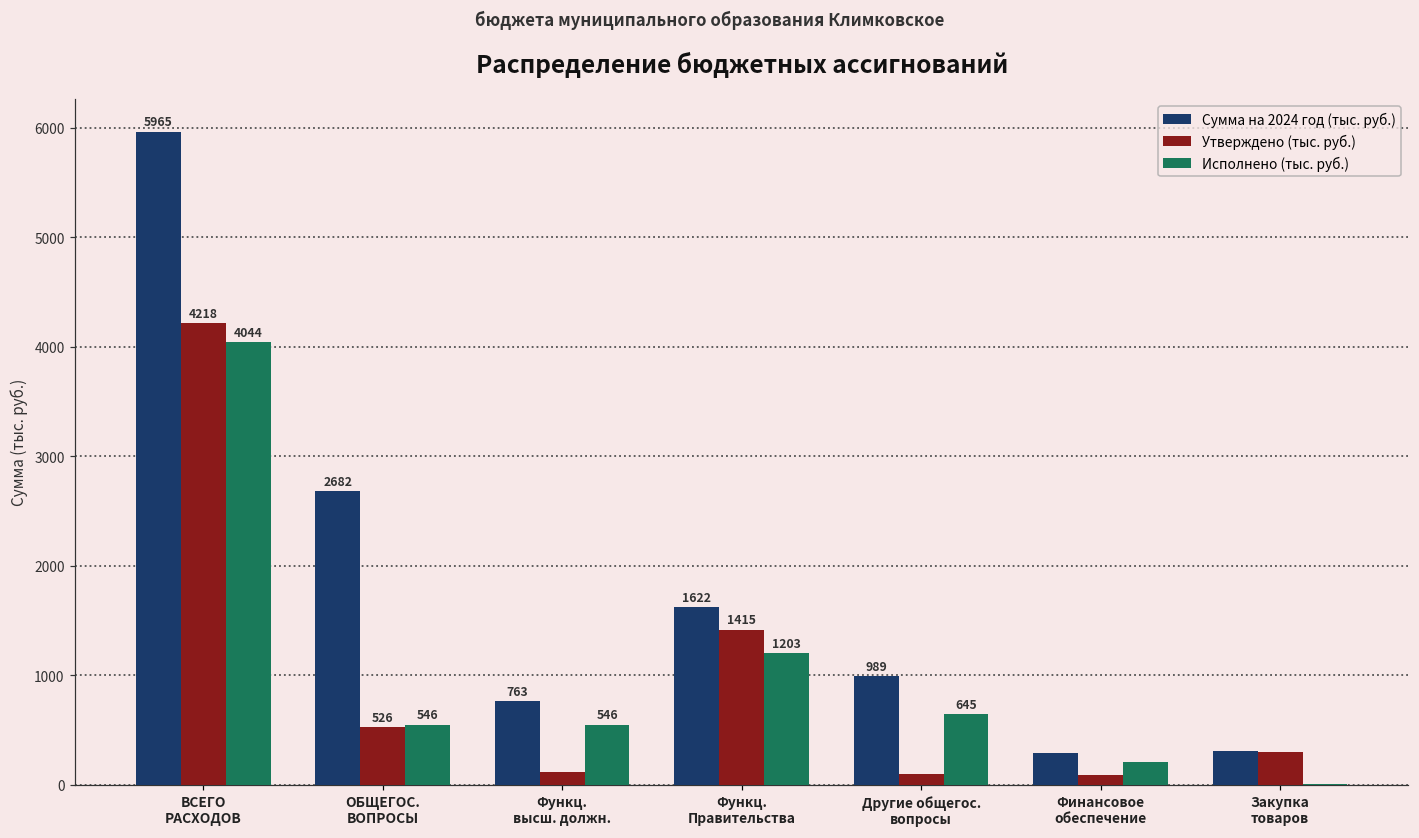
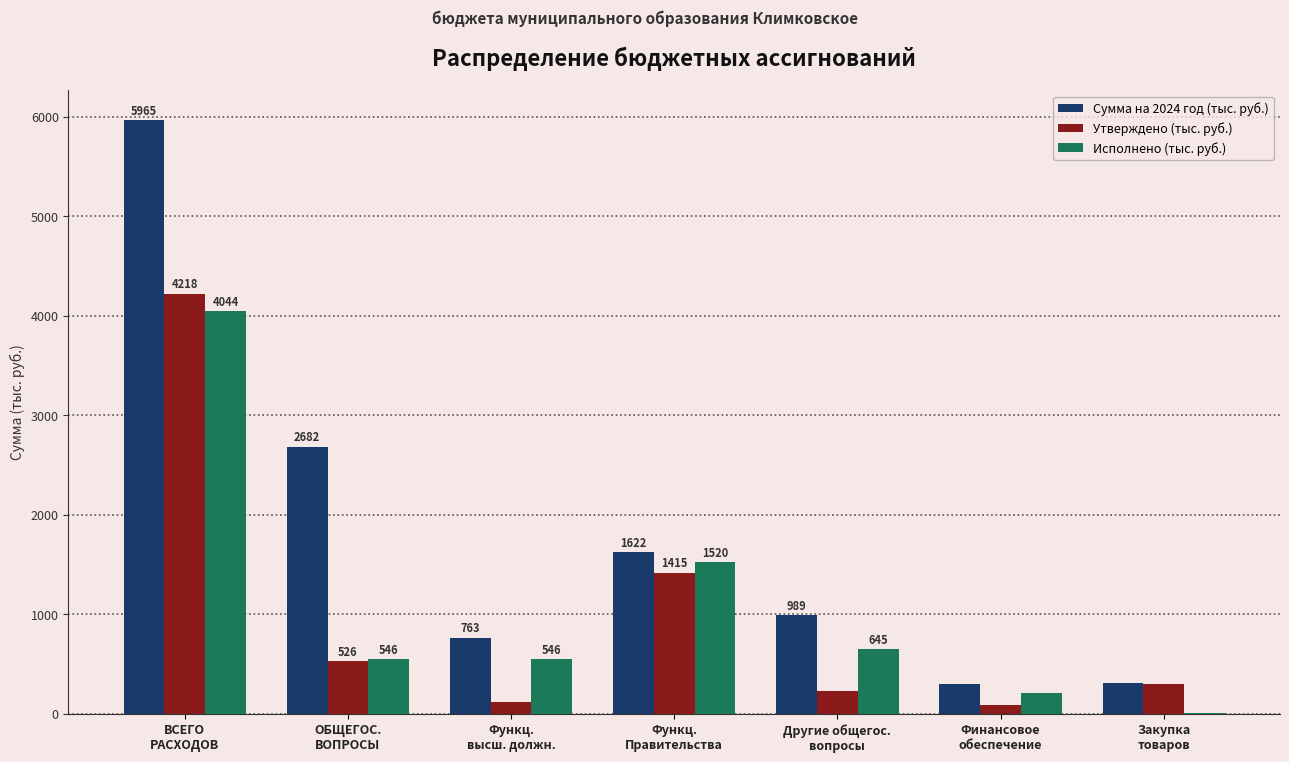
Исполнено (тыс. руб.), Функц. Правительства: 1203 -> 1520
Утверждено (тыс. руб.), Другие общегос. вопросы: 100 -> 200
